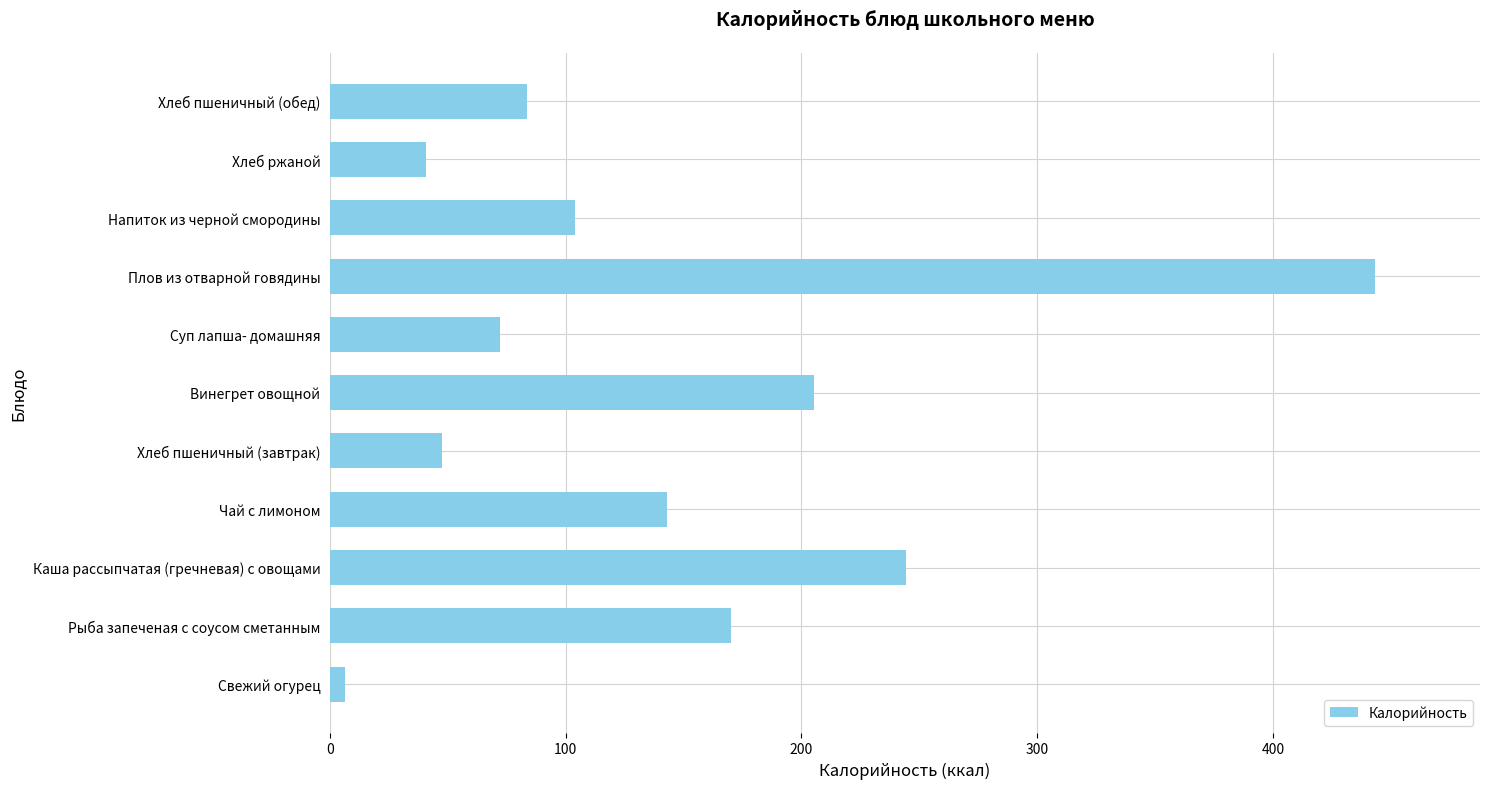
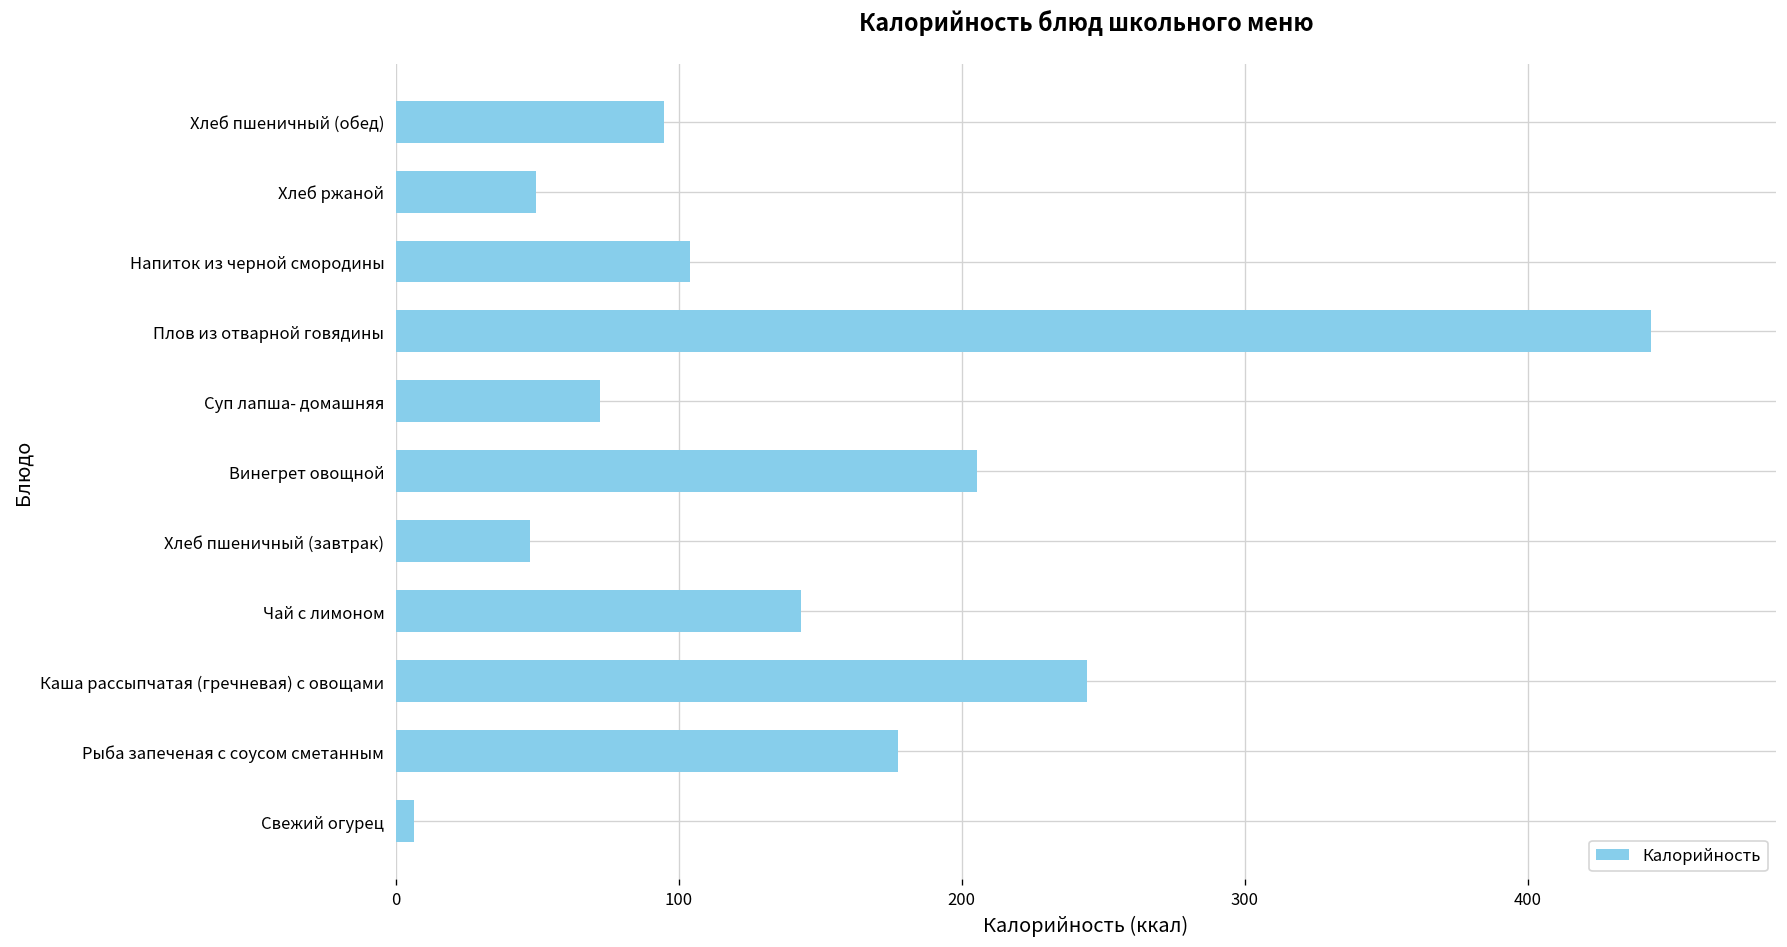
Хлеб пшеничный (обед): 83 -> 95
Хлеб ржаной: 41 -> 50
Рыба запеченая с соусом сметанным: 170 -> 178
